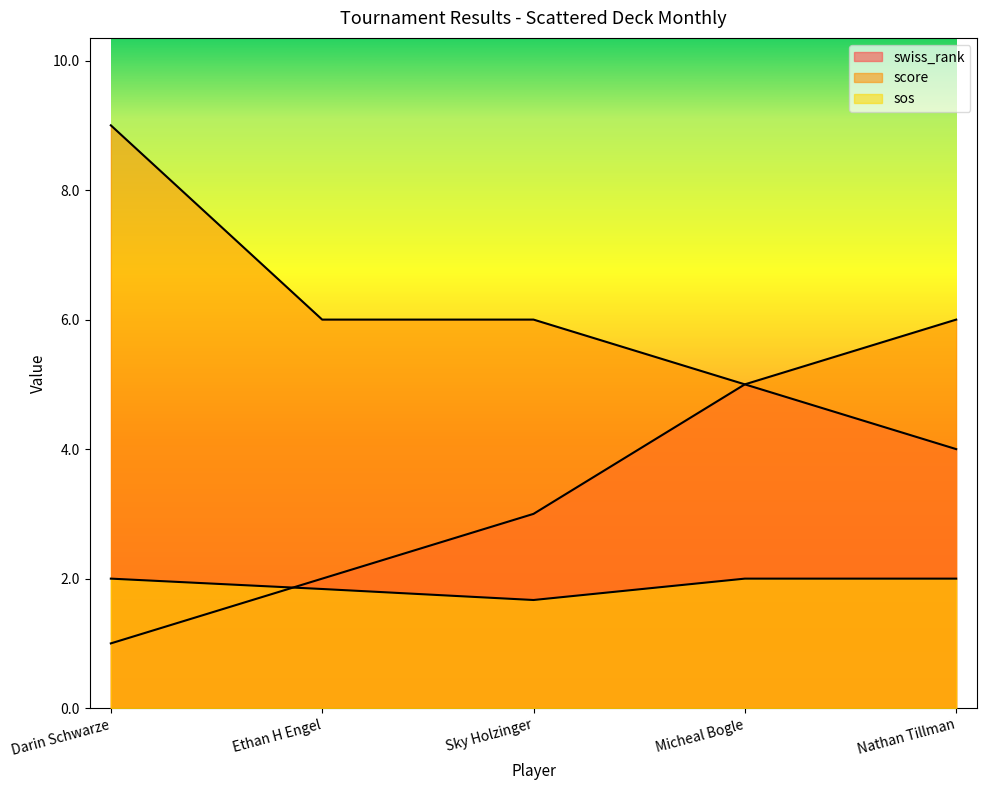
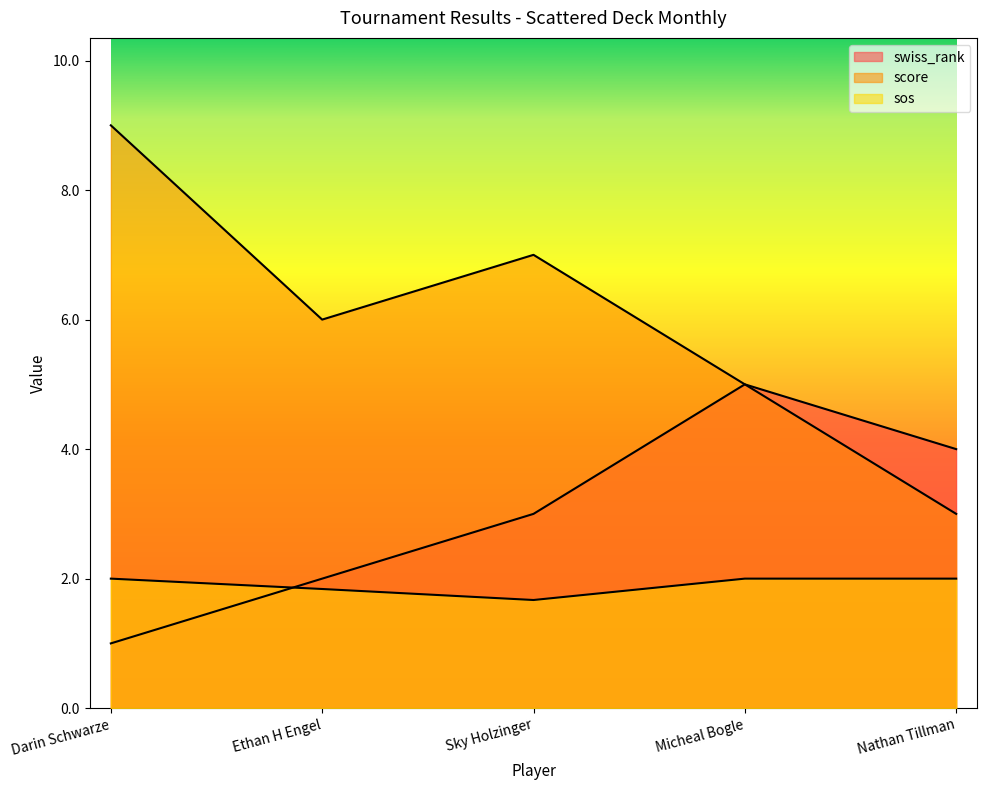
score, Sky Holzinger: 6 -> 7
score, Nathan Tillman: 6 -> 3
